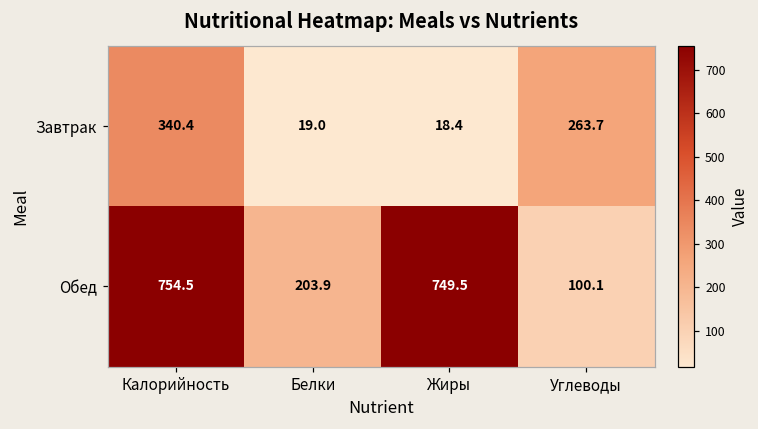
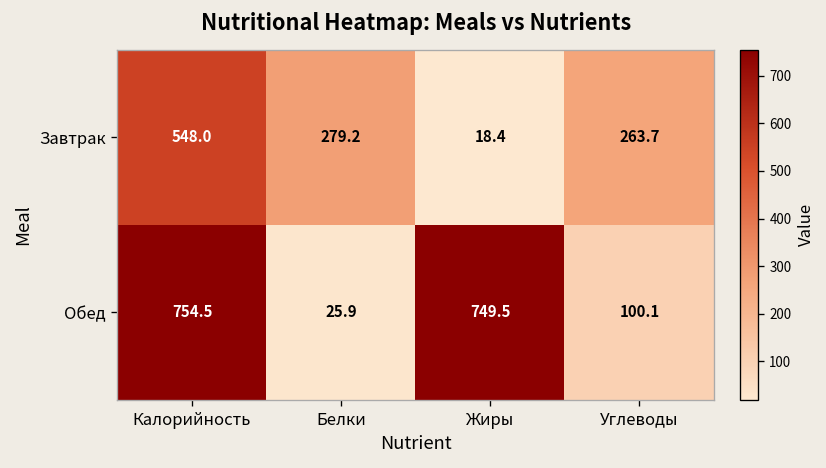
Завтрак, Калорийность: 340.4 -> 548.0
Завтрак, Белки: 19.0 -> 279.2
Обед, Белки: 203.9 -> 25.9
